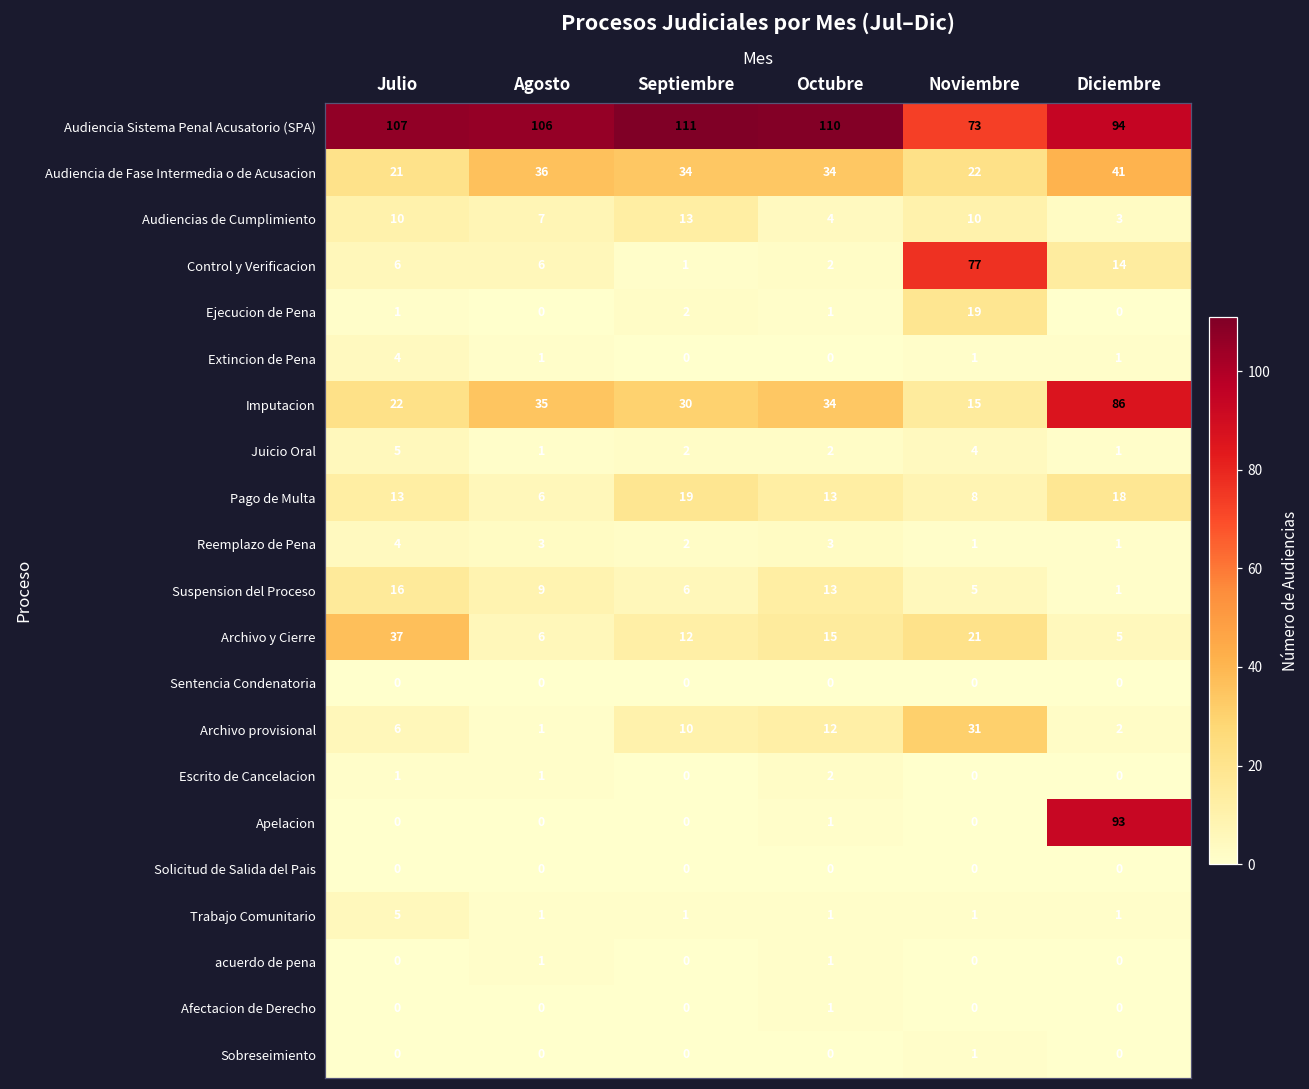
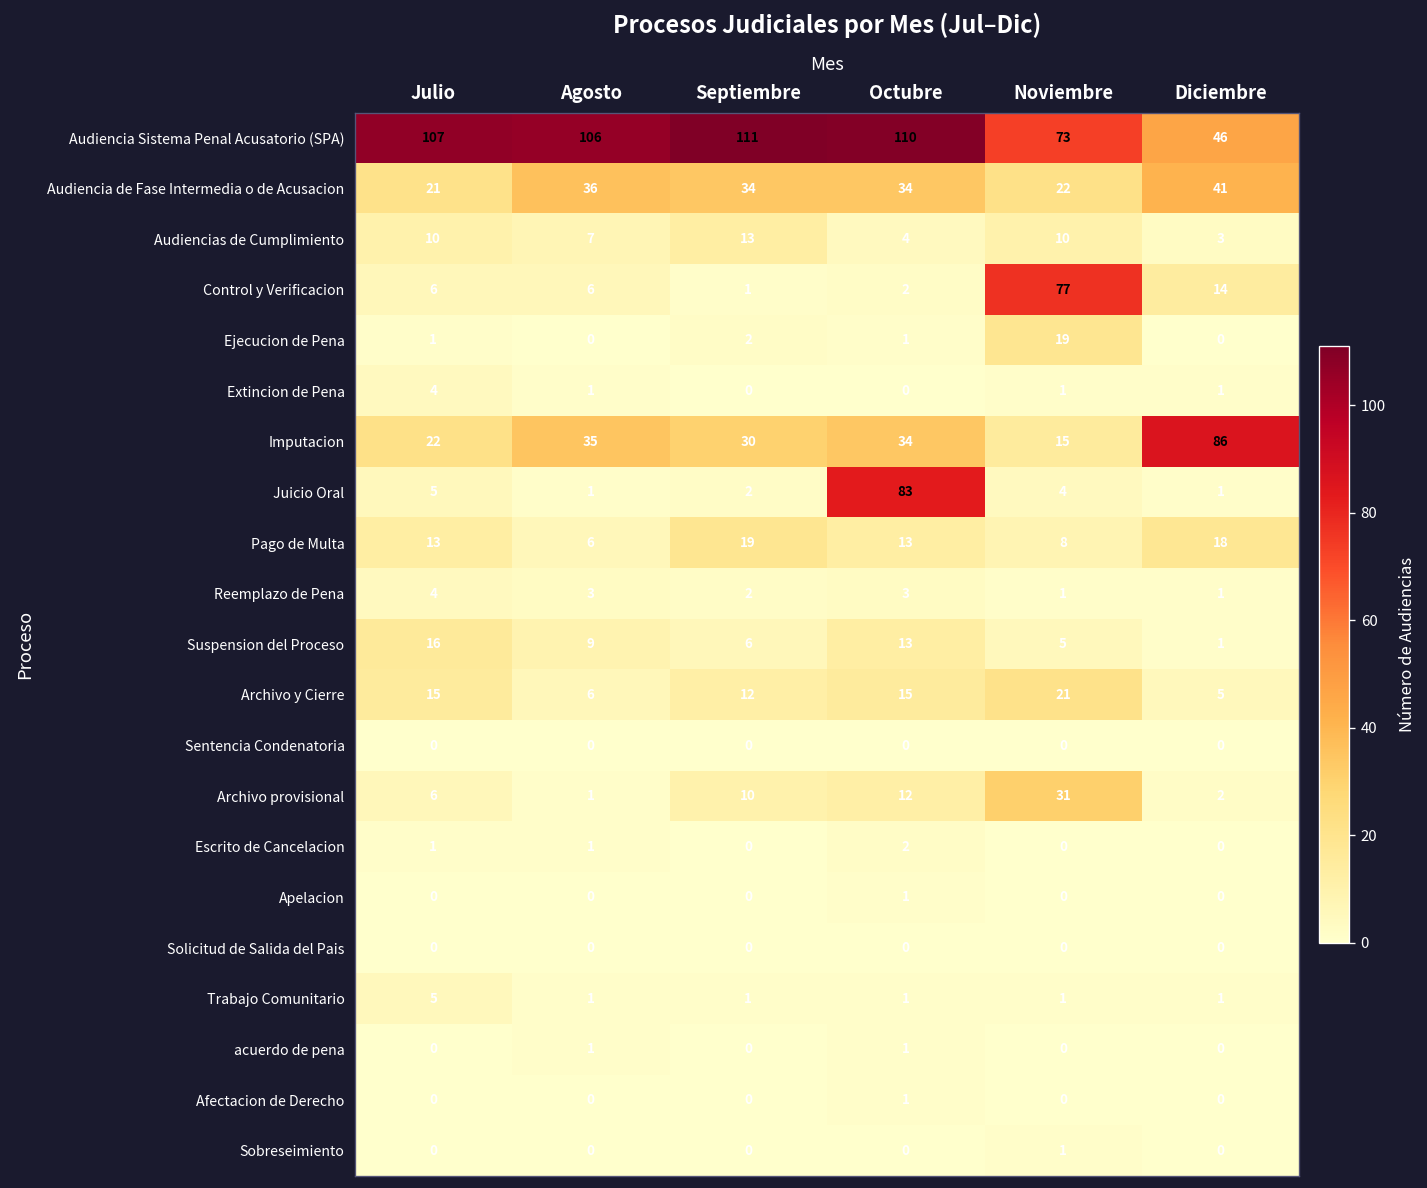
Audiencia Sistema Penal Acusatorio (SPA), Diciembre: 94 -> 46
Juicio Oral, Octubre: 2 -> 83
Archivo y Cierre, Julio: 37 -> 15
Apelacion, Diciembre: 93 -> 0
